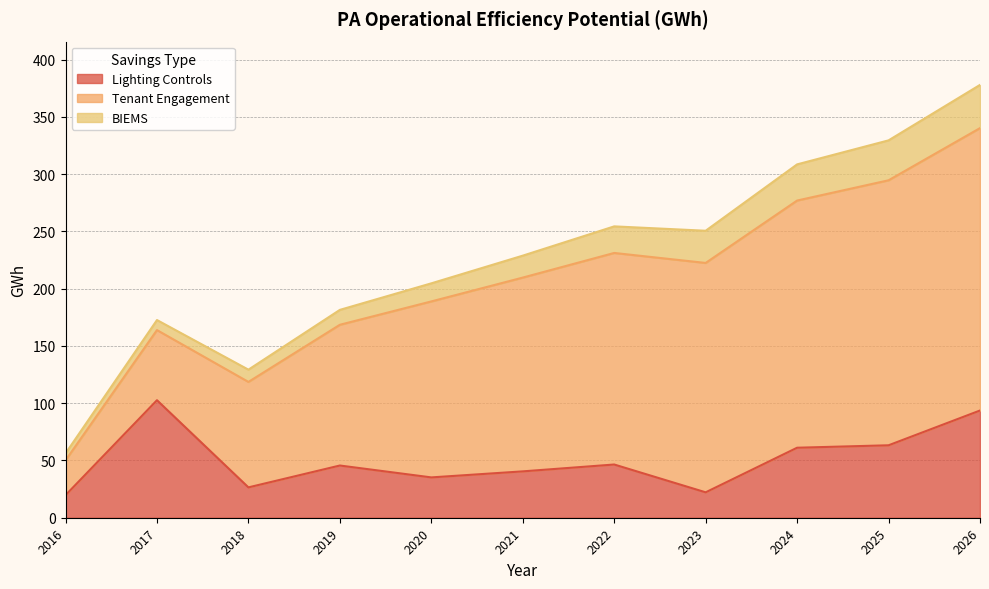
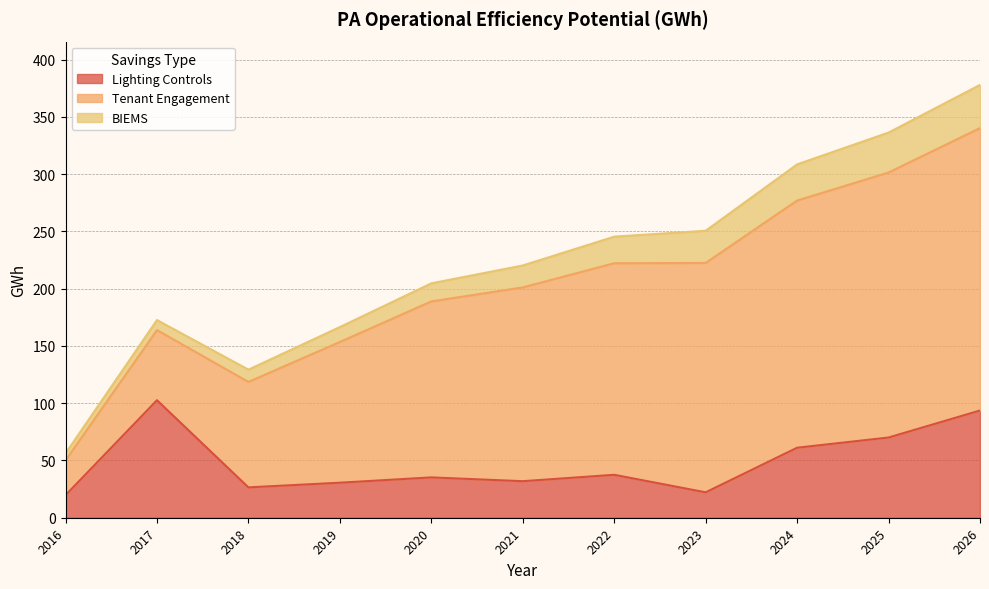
Lighting Controls, 2019: 46 -> 31
Lighting Controls, 2021: 40 -> 32
Lighting Controls, 2022: 46 -> 37
Lighting Controls, 2025: 63 -> 70
